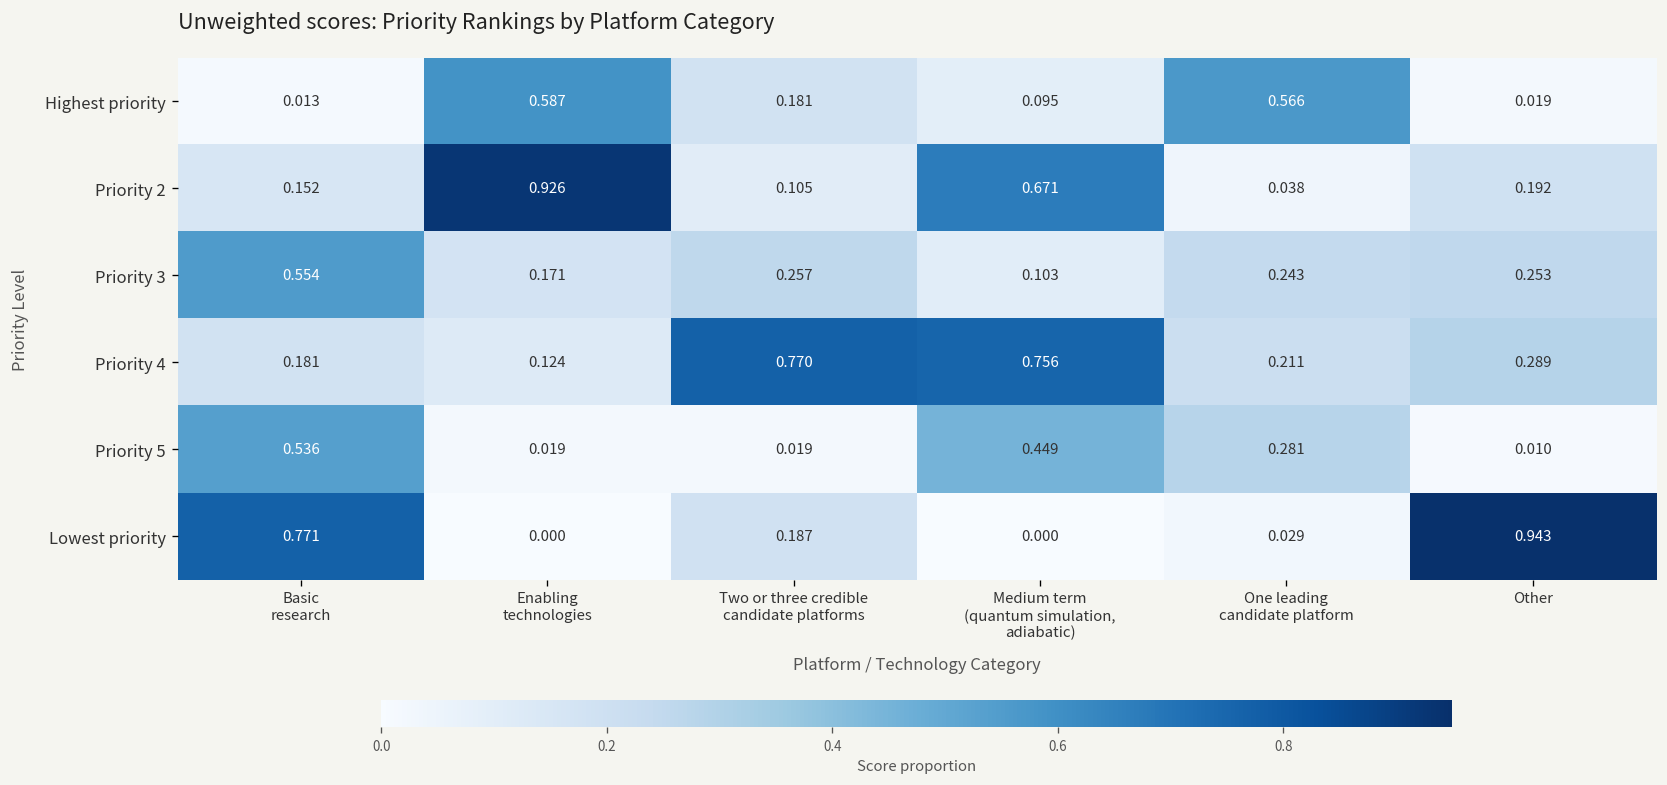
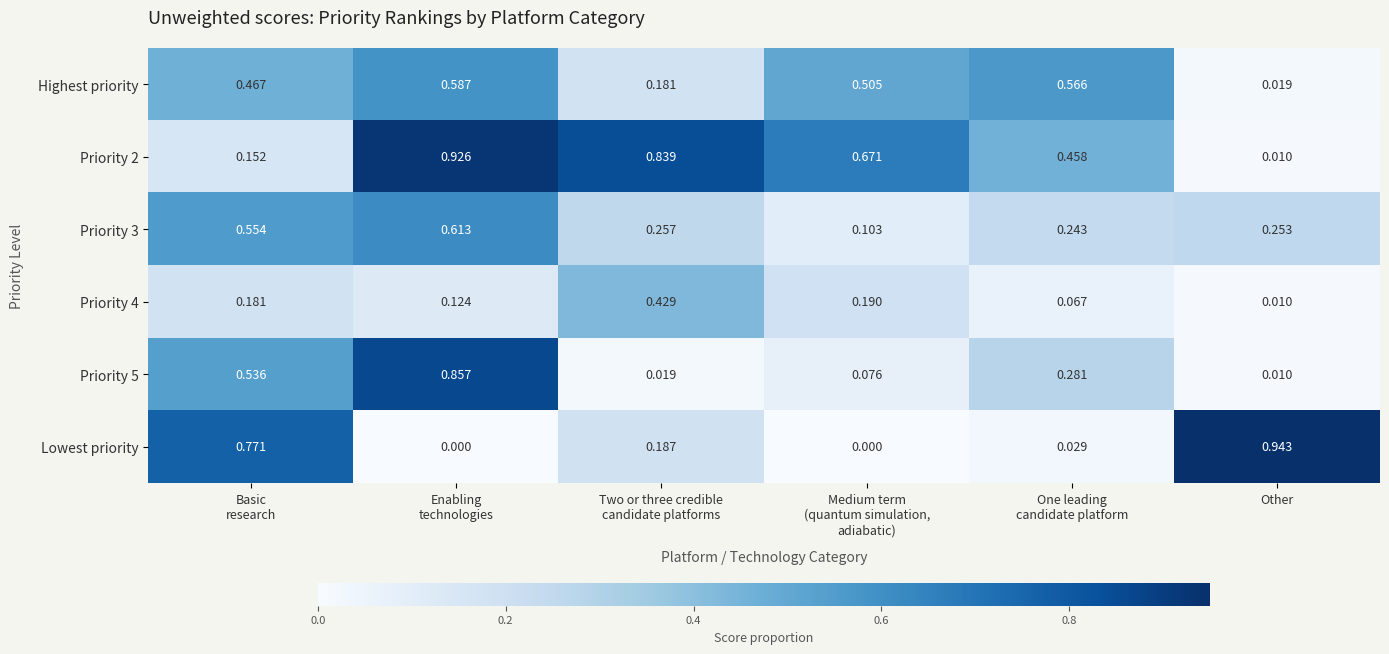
Highest priority, Basic research: 0.013 -> 0.467
Highest priority, Medium term (quantum simulation, adiabatic): 0.095 -> 0.505
Priority 2, Two or three credible candidate platforms: 0.105 -> 0.839
Priority 2, One leading candidate platform: 0.038 -> 0.458
Priority 2, Other: 0.192 -> 0.010
Priority 3, Enabling technologies: 0.171 -> 0.613
Priority 4, Two or three credible candidate platforms: 0.770 -> 0.429
Priority 4, Medium term (quantum simulation, adiabatic): 0.756 -> 0.190
Priority 4, One leading candidate platform: 0.211 -> 0.067
Priority 4, Other: 0.289 -> 0.010
Priority 5, Enabling technologies: 0.019 -> 0.857
Priority 5, Medium term (quantum simulation, adiabatic): 0.449 -> 0.076
